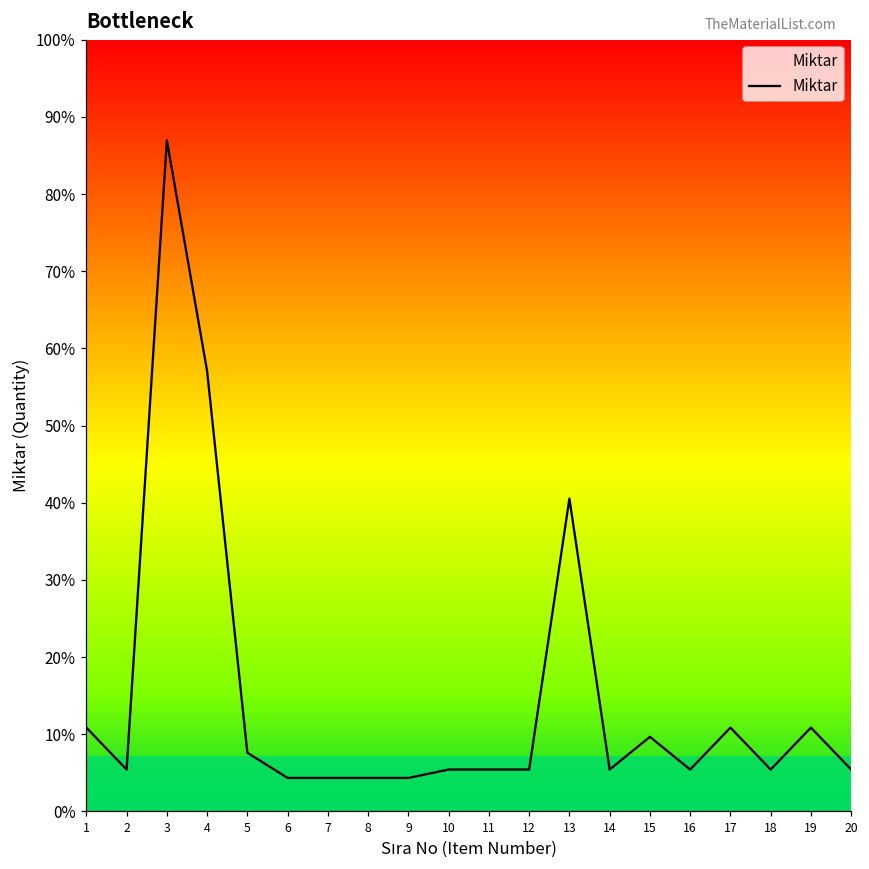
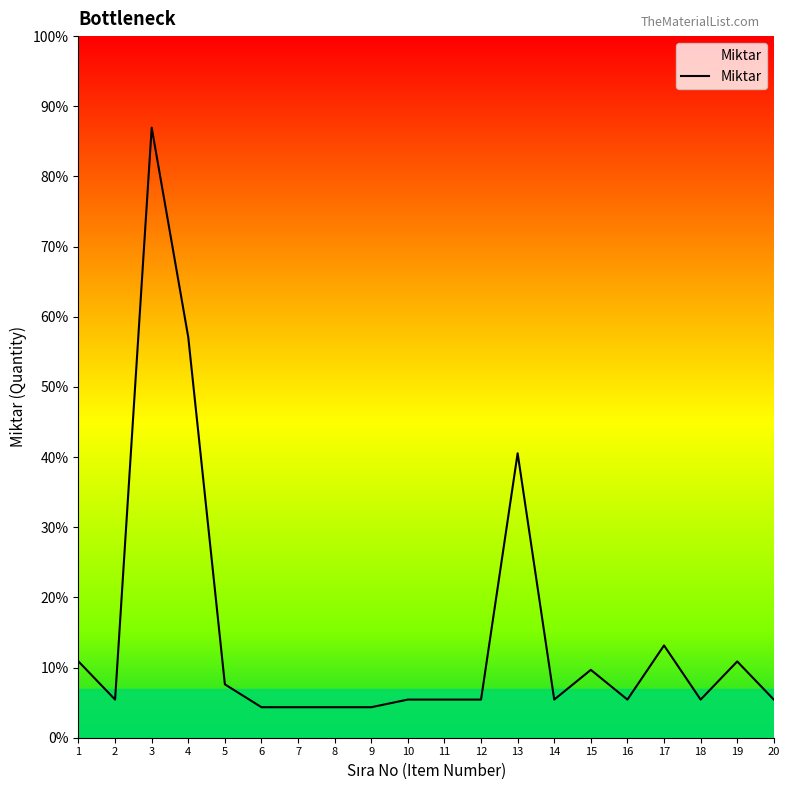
17: 11% -> 13%
